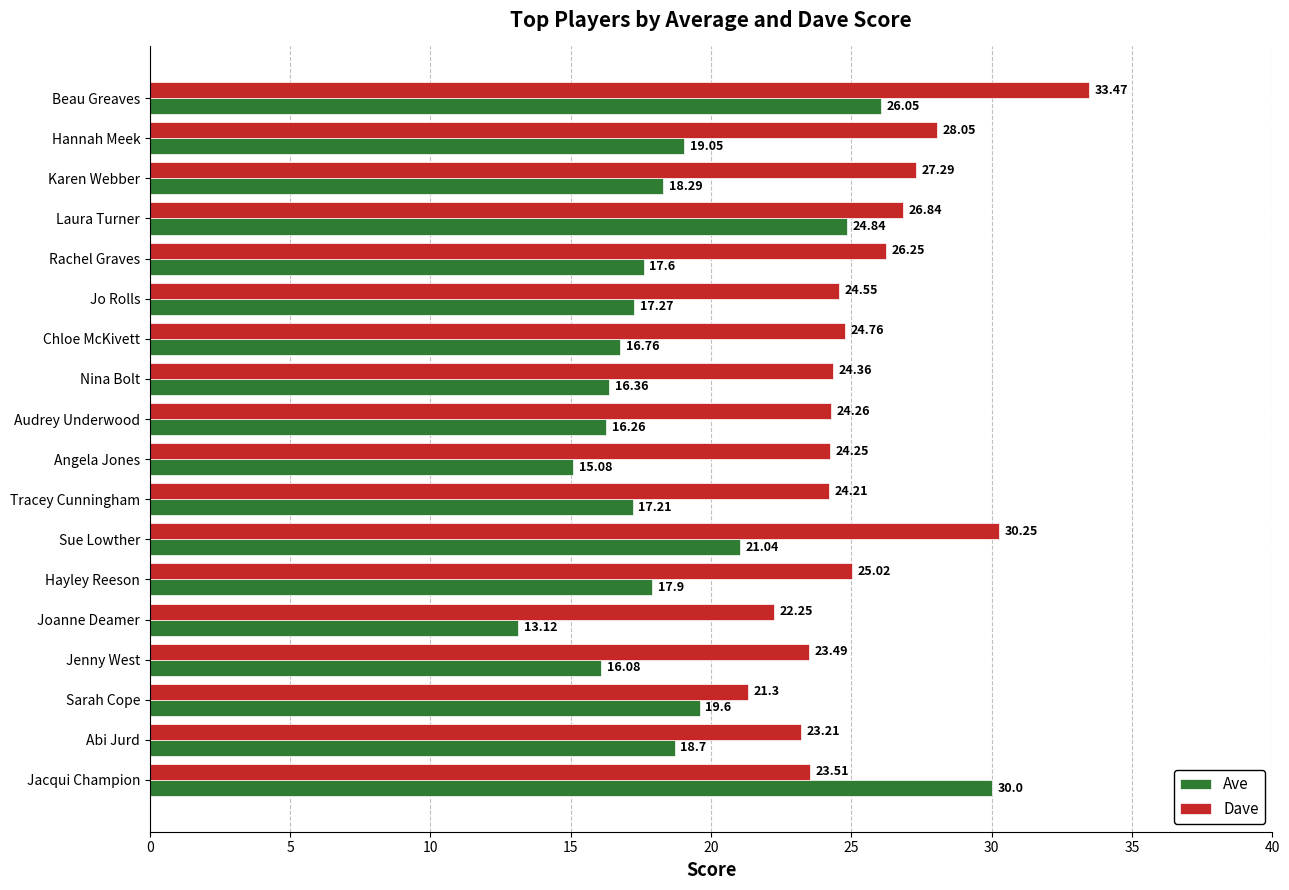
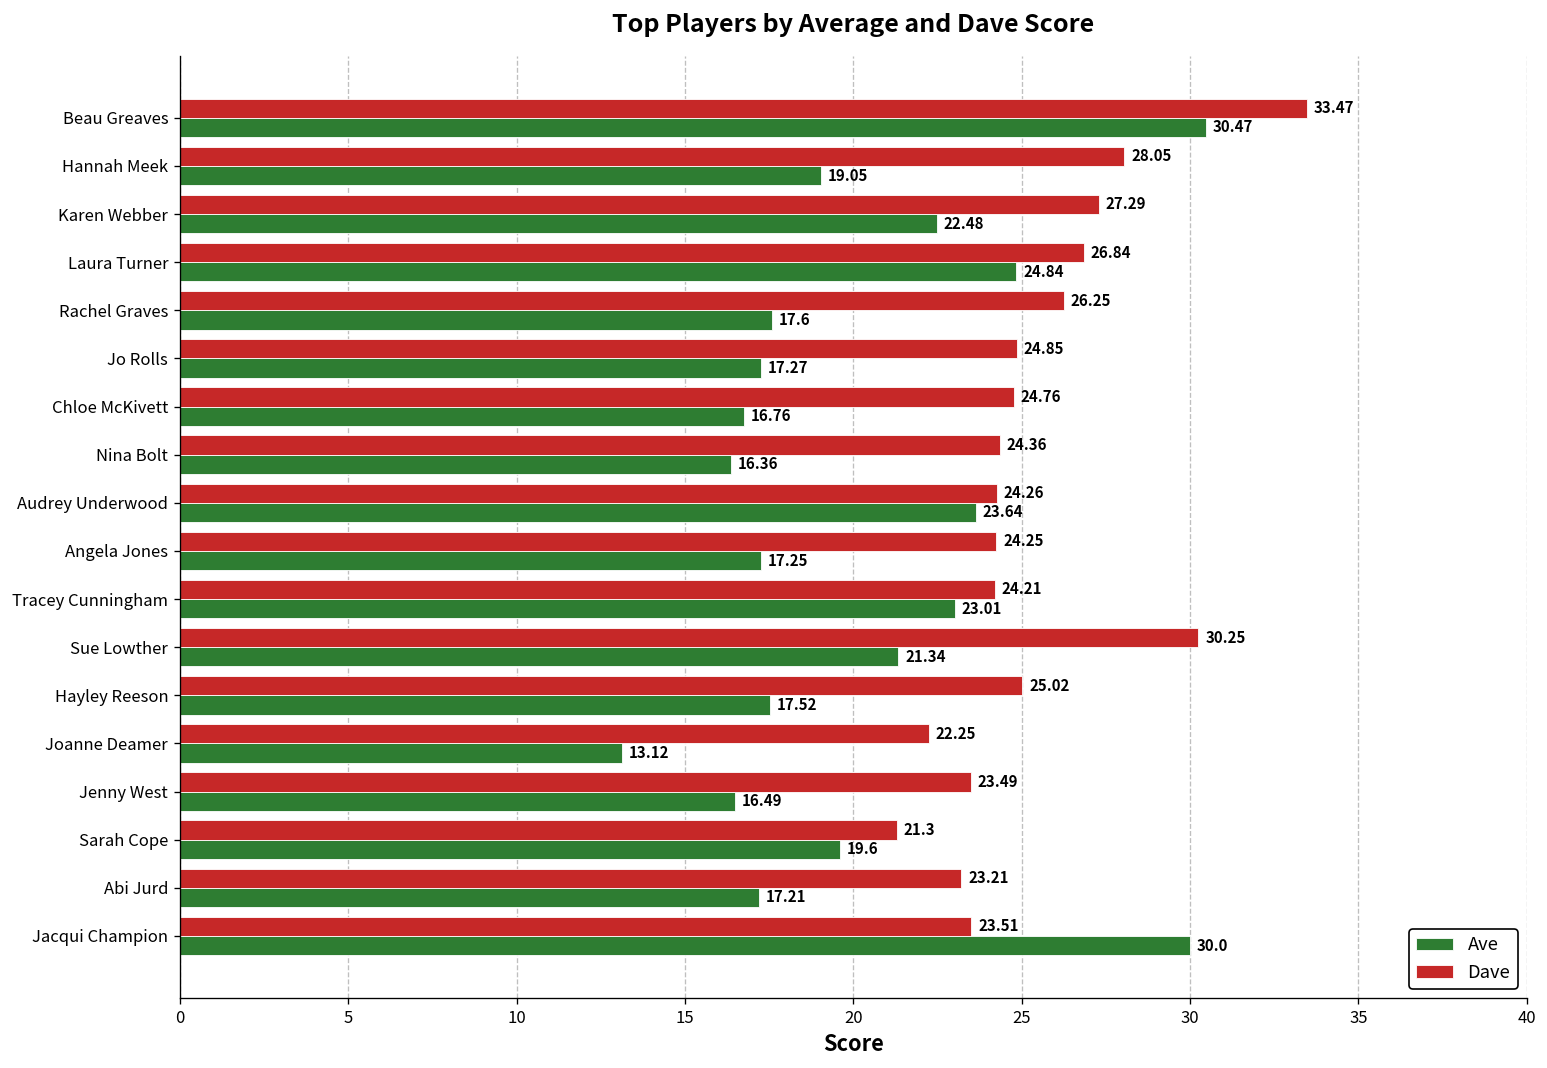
Ave, Beau Greaves: 26.05 -> 30.47
Ave, Karen Webber: 18.29 -> 22.48
Dave, Jo Rolls: 24.55 -> 24.85
Ave, Audrey Underwood: 16.26 -> 23.64
Ave, Angela Jones: 15.08 -> 17.25
Ave, Tracey Cunningham: 17.21 -> 23.01
Ave, Sue Lowther: 21.04 -> 21.34
Ave, Hayley Reeson: 17.9 -> 17.52
Ave, Jenny West: 16.08 -> 16.49
Ave, Abi Jurd: 18.7 -> 17.21
